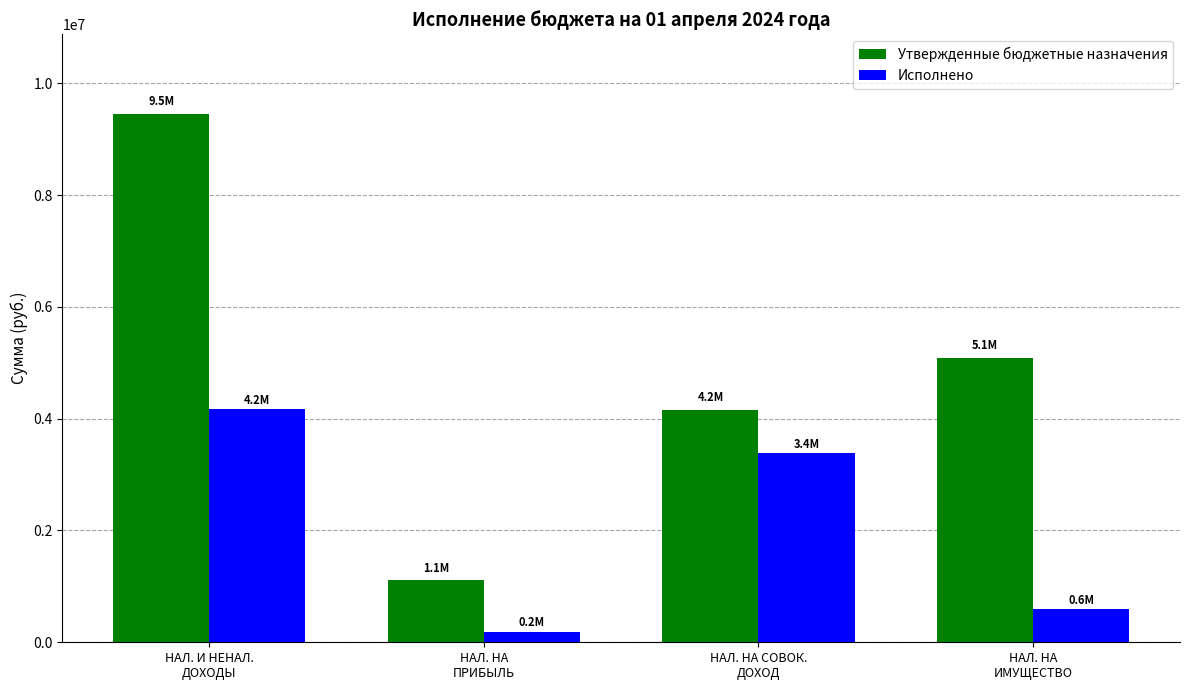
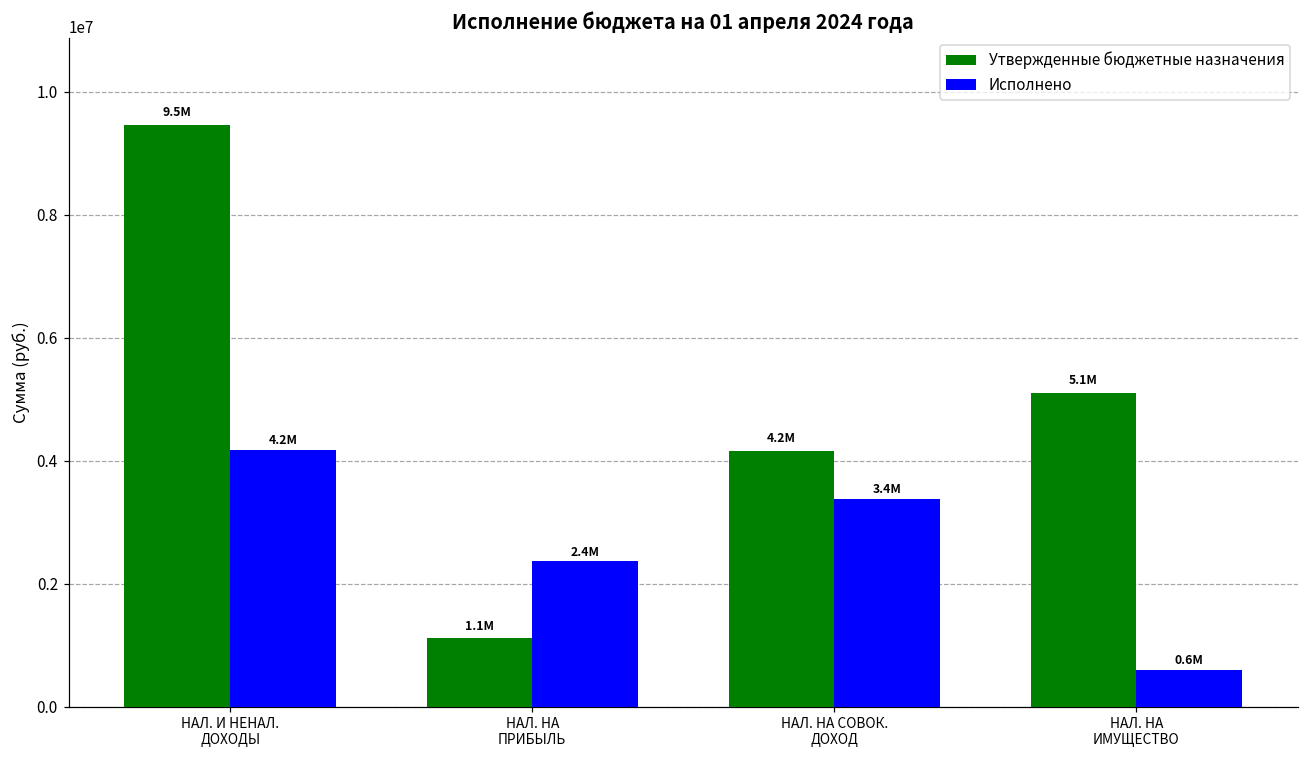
Исполнено, НАЛ. НА ПРИБЫЛЬ: 0.2M -> 2.4M
